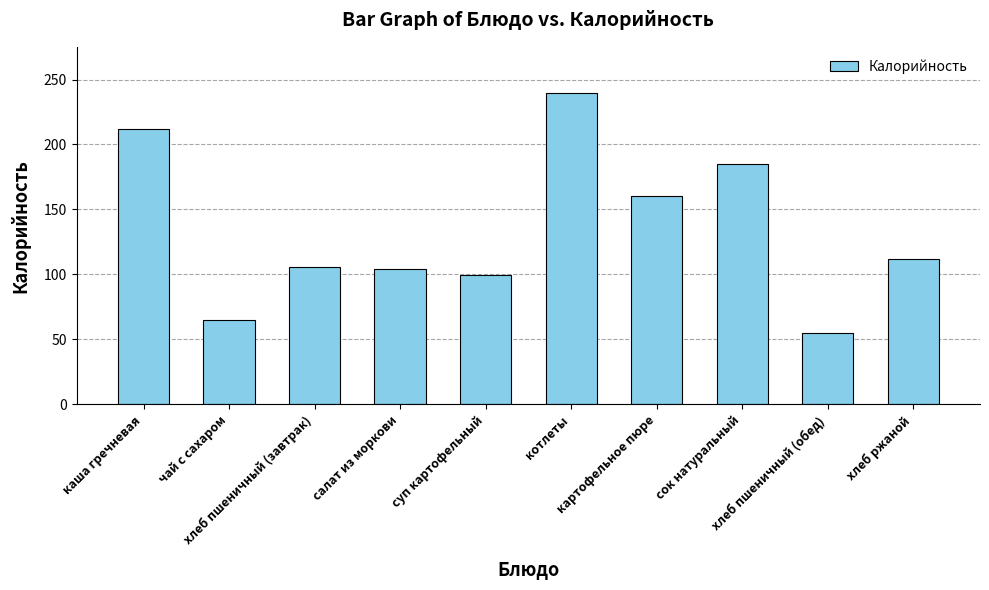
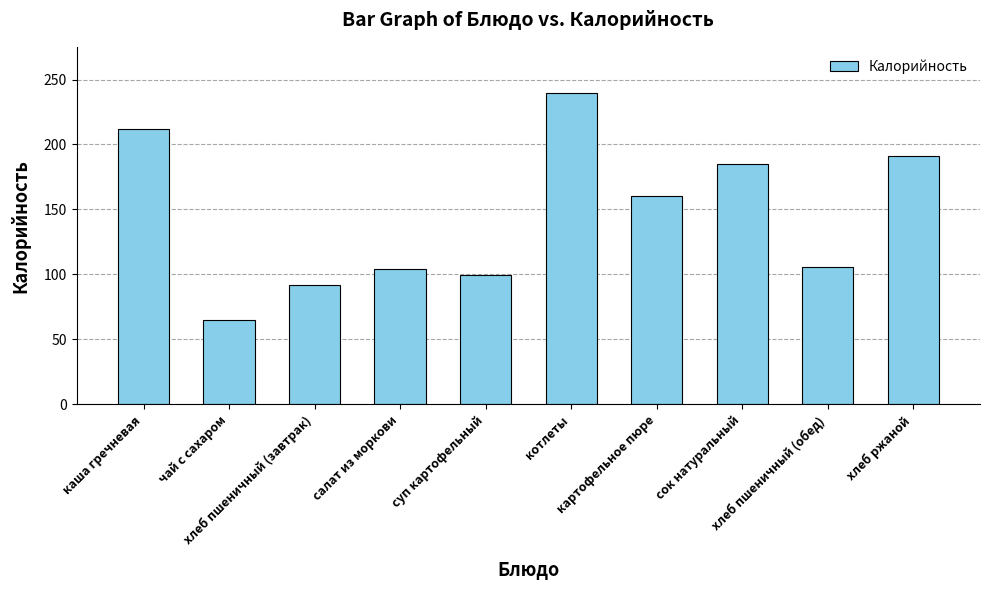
хлеб пшеничный (завтрак): 106 -> 92
хлеб пшеничный (обед): 55 -> 106
хлеб ржаной: 112 -> 191
